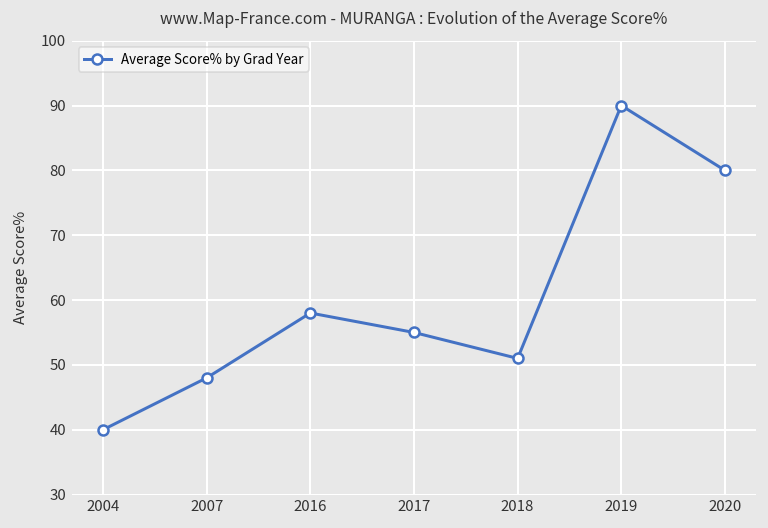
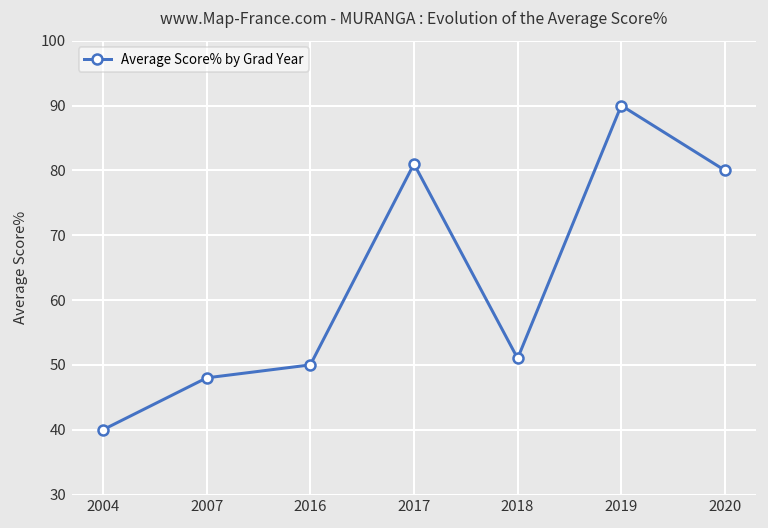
2016: 58 -> 50
2017: 55 -> 81
